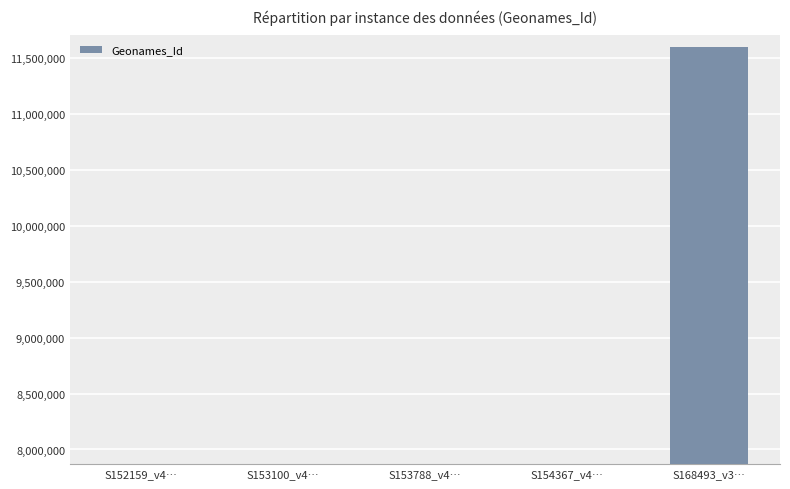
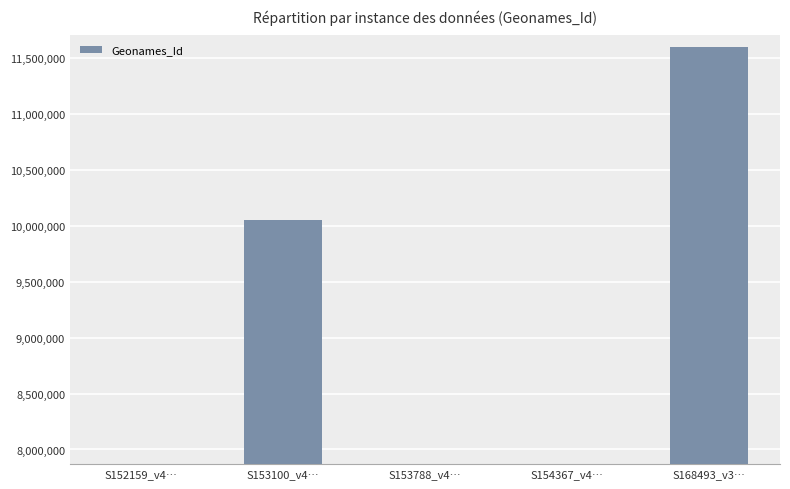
S153100_v4…: 7,870,000 -> 10,050,000
